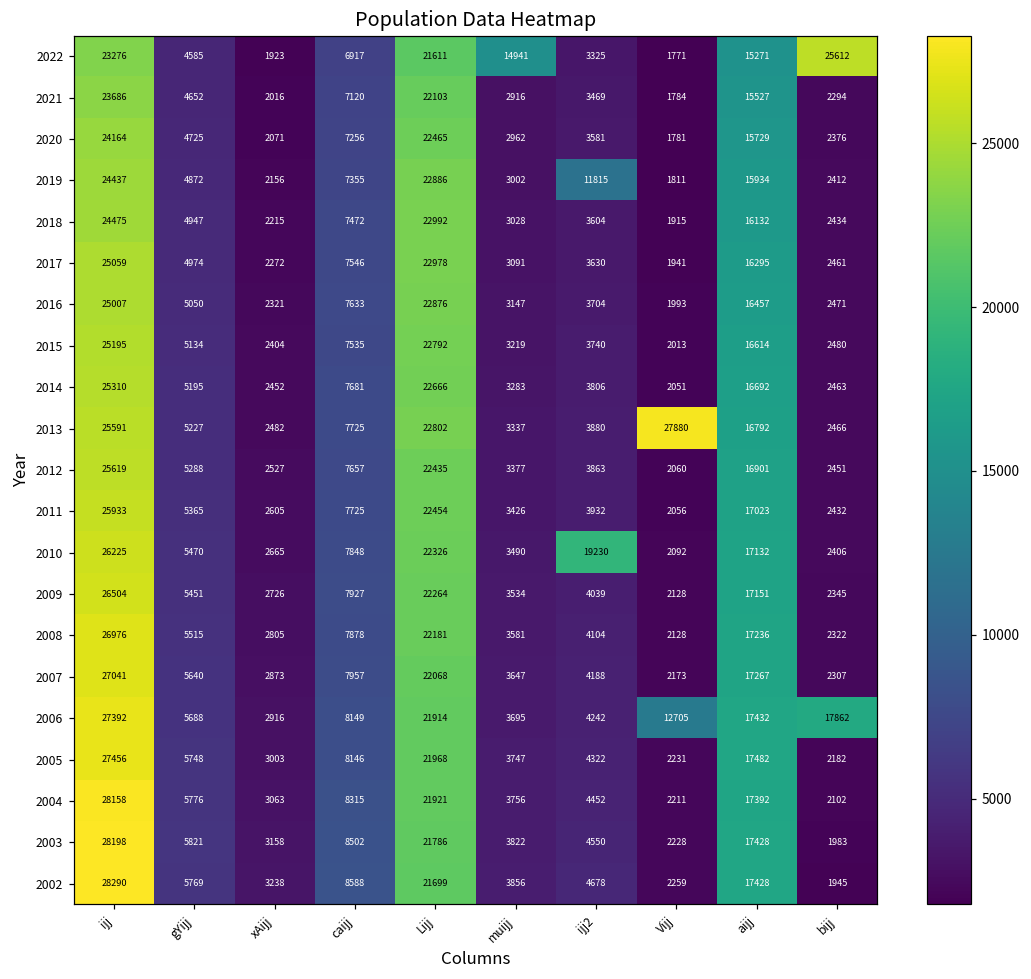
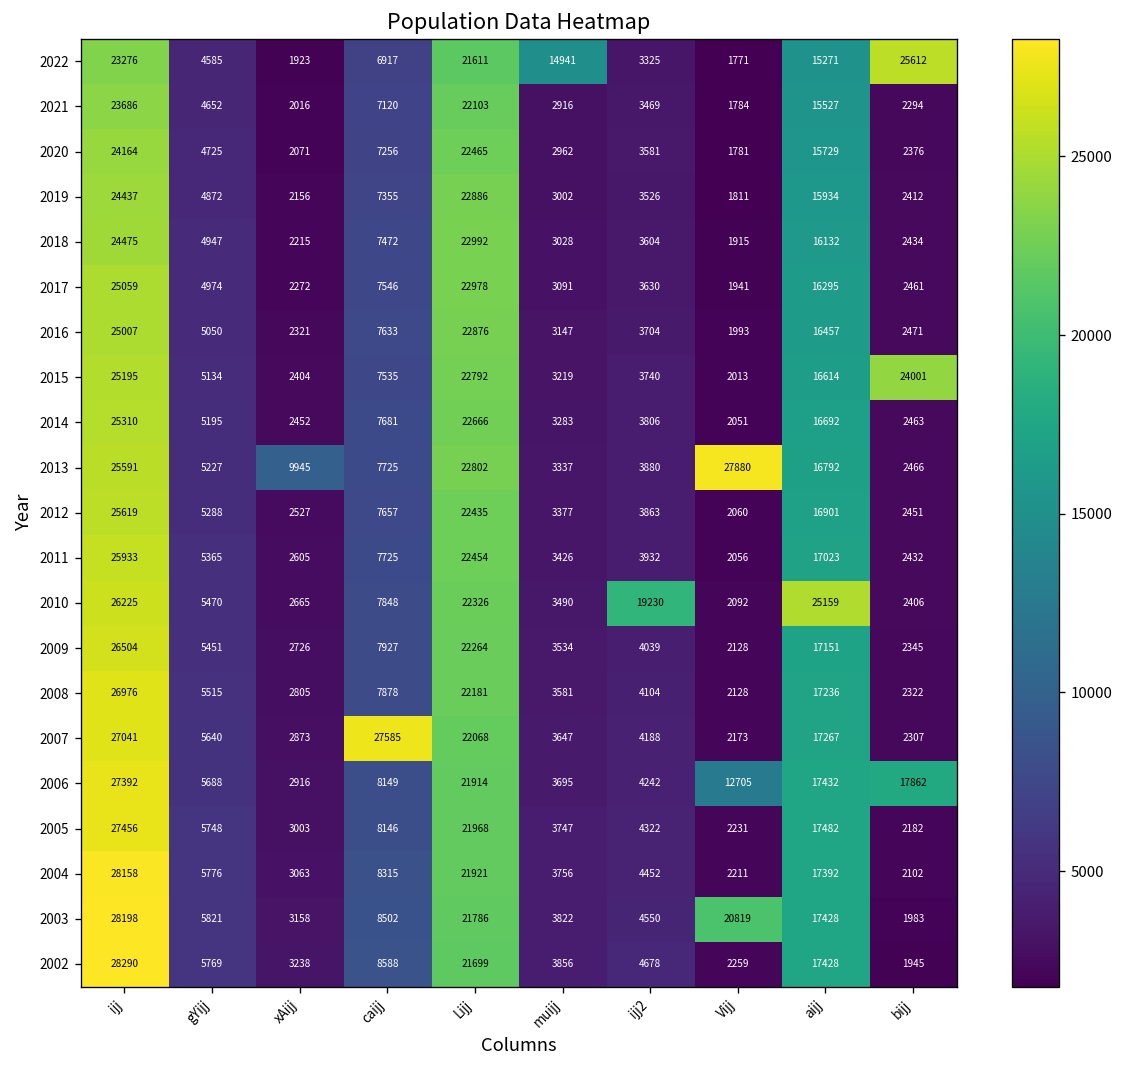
2019, ijj2: 11815 -> 3526
2015, bijj: 2480 -> 24001
2013, xAijj: 2482 -> 9945
2010, aijj: 17132 -> 25159
2007, caijj: 7957 -> 27585
2003, Vijj: 2228 -> 20819
